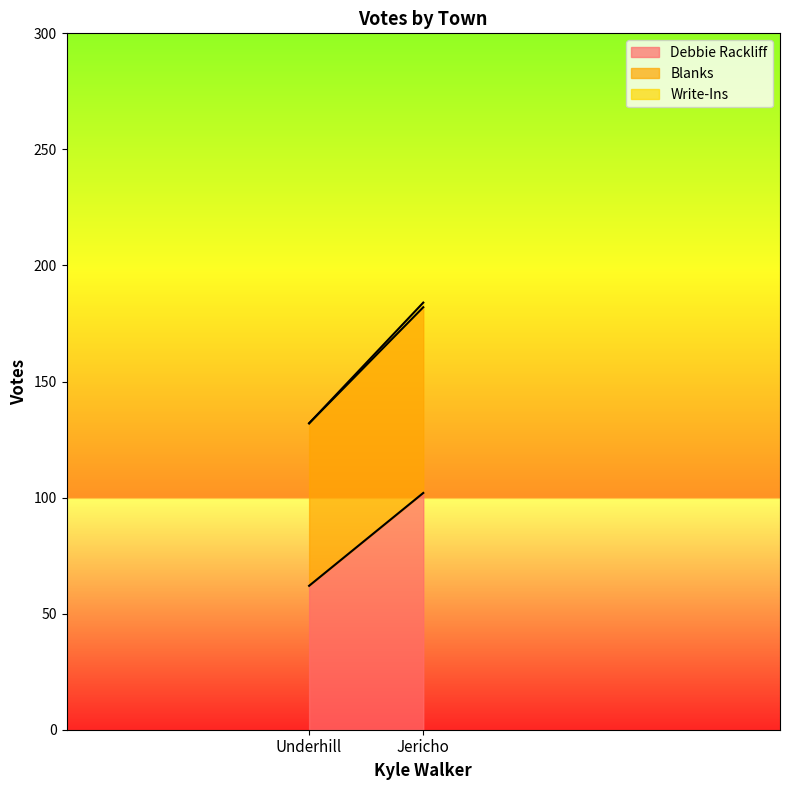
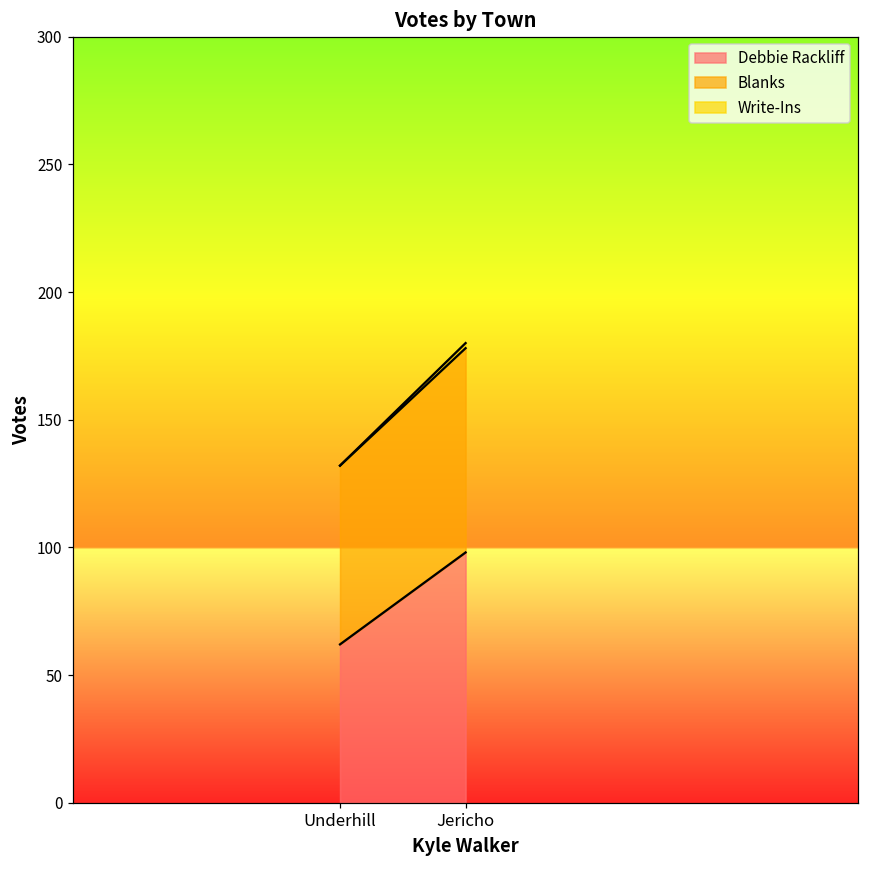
Debbie Rackliff, Jericho: 102 -> 98
